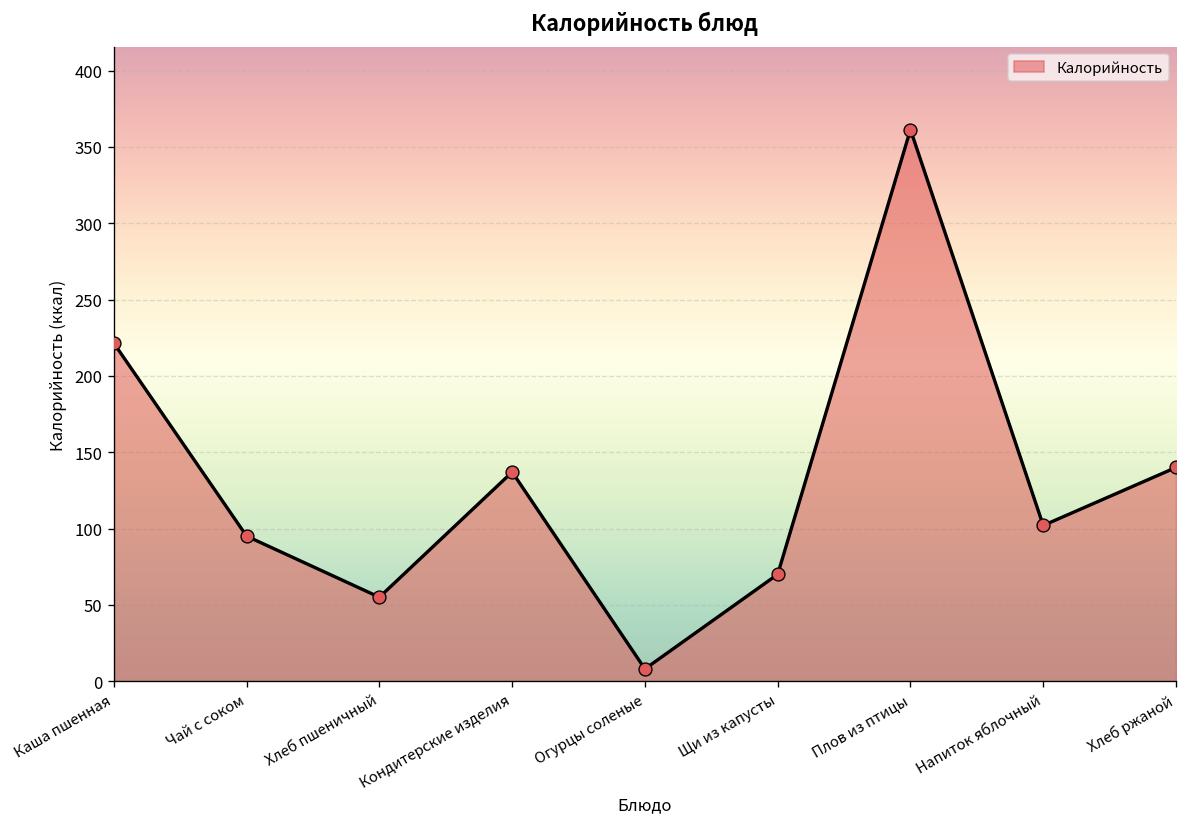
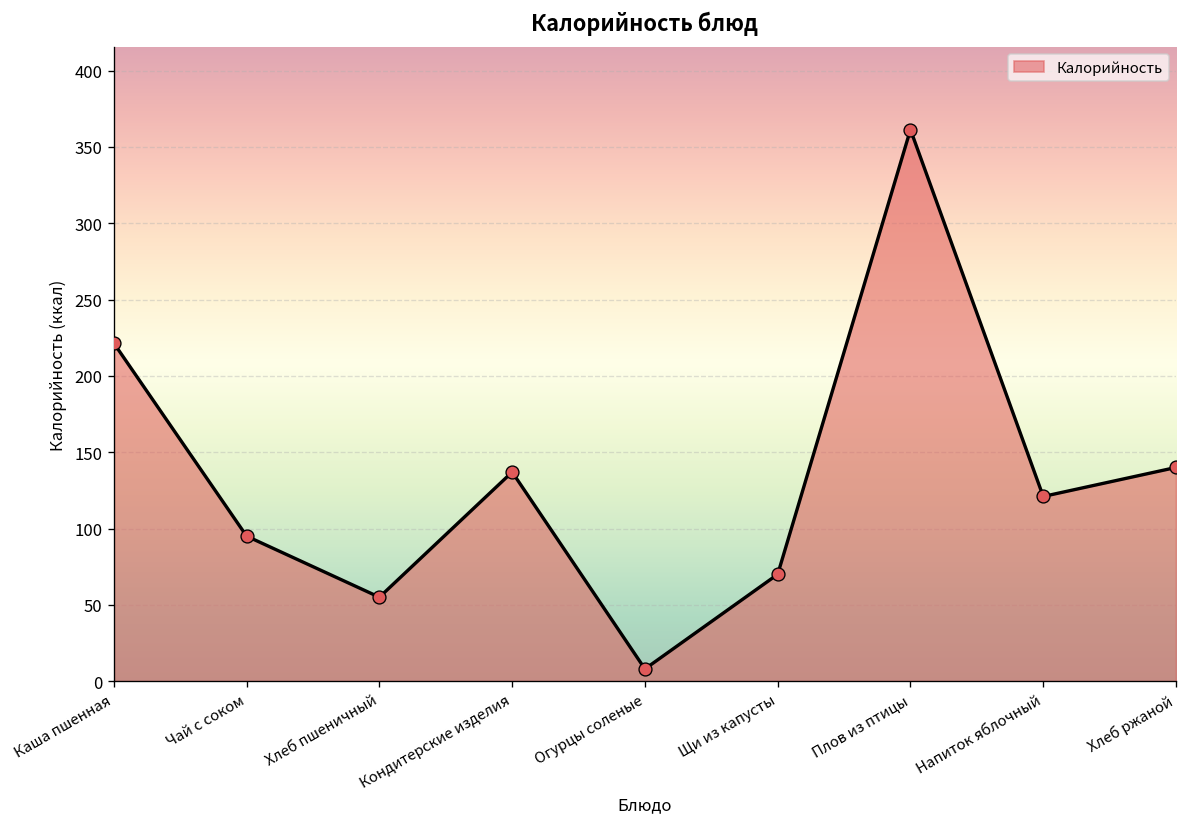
Напиток яблочный: 102 -> 121
